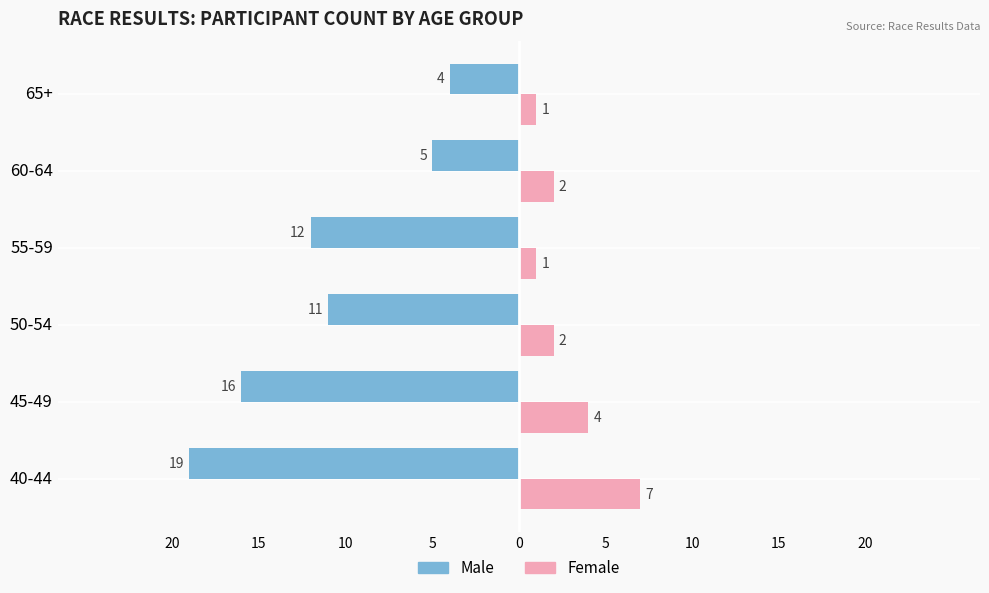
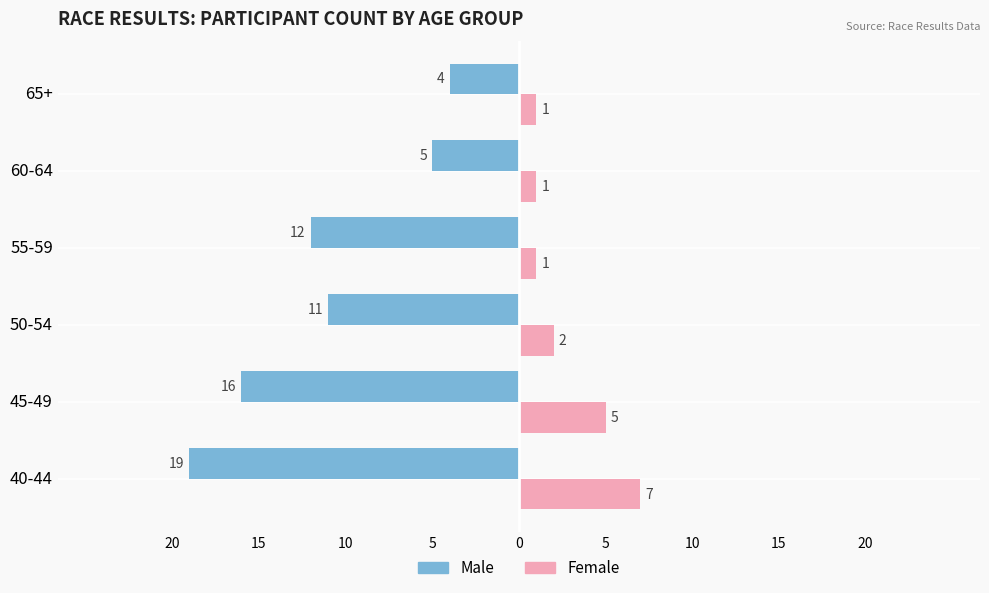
Female, 60-64: 2 -> 1
Female, 45-49: 4 -> 5
